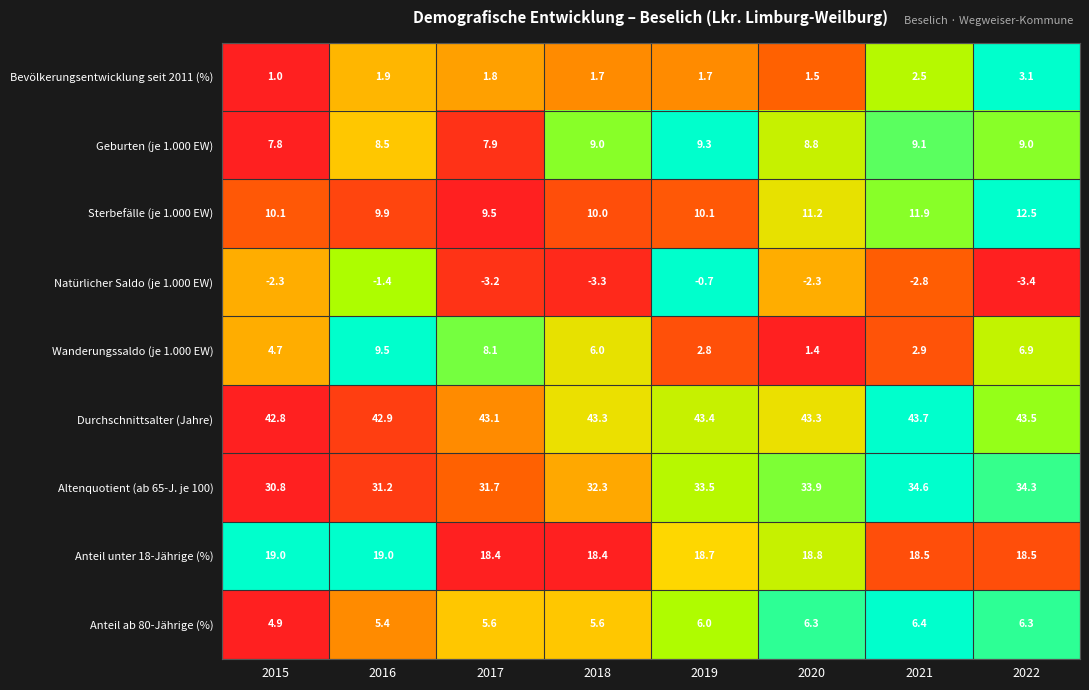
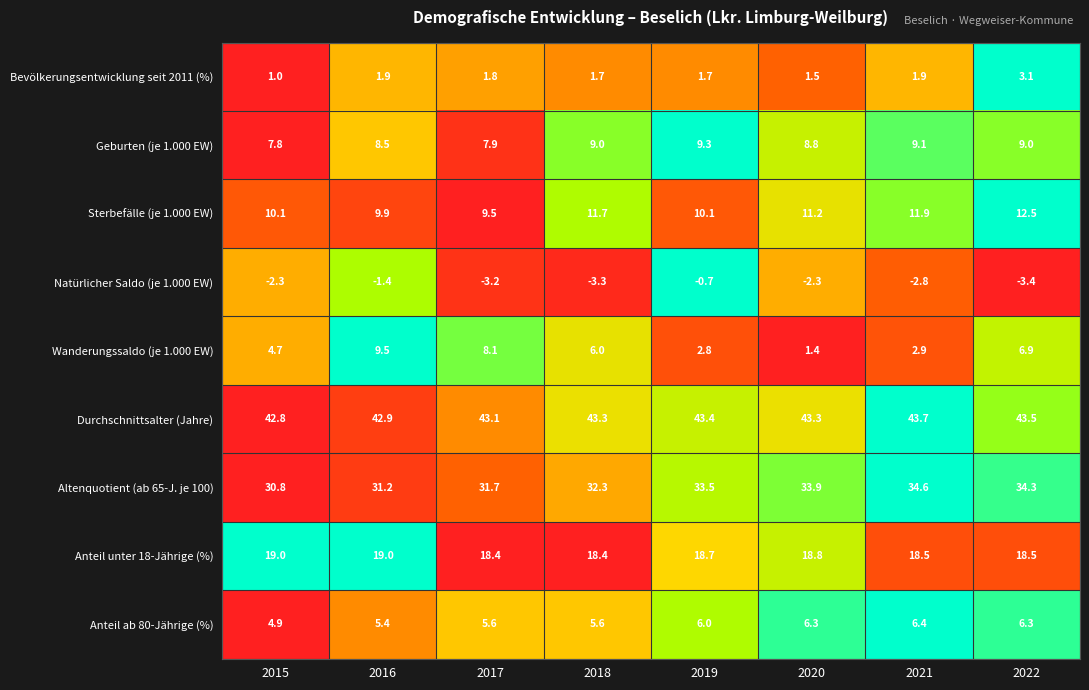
Bevölkerungsentwicklung seit 2011 (%), 2021: 2.5 -> 1.9
Sterbefälle (je 1.000 EW), 2018: 10.0 -> 11.7
